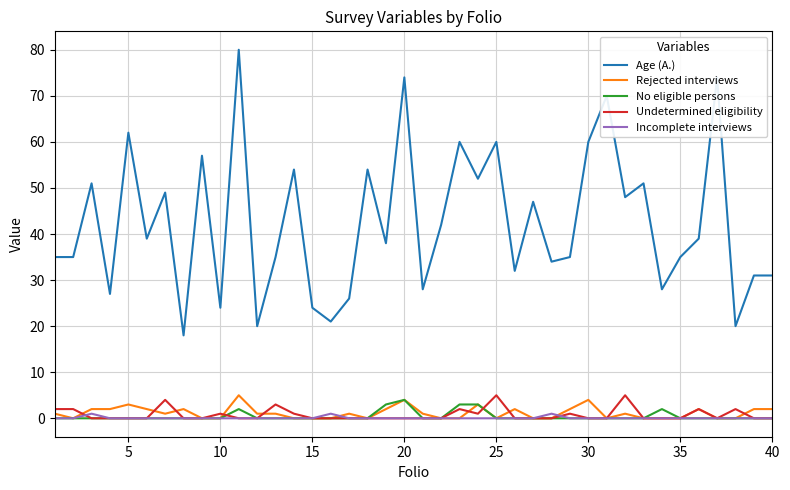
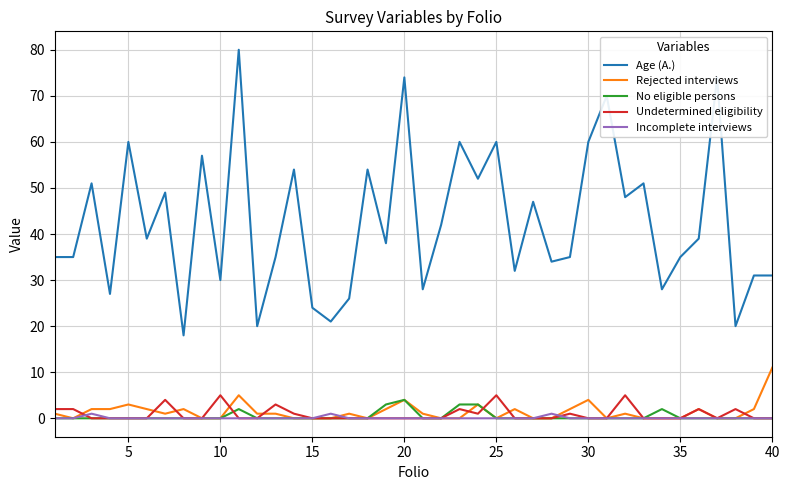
Age (A.), 5: 62 -> 60
Age (A.), 10: 24 -> 30
Undetermined eligibility, 10: 1 -> 5
Rejected interviews, 40: 2 -> 11
